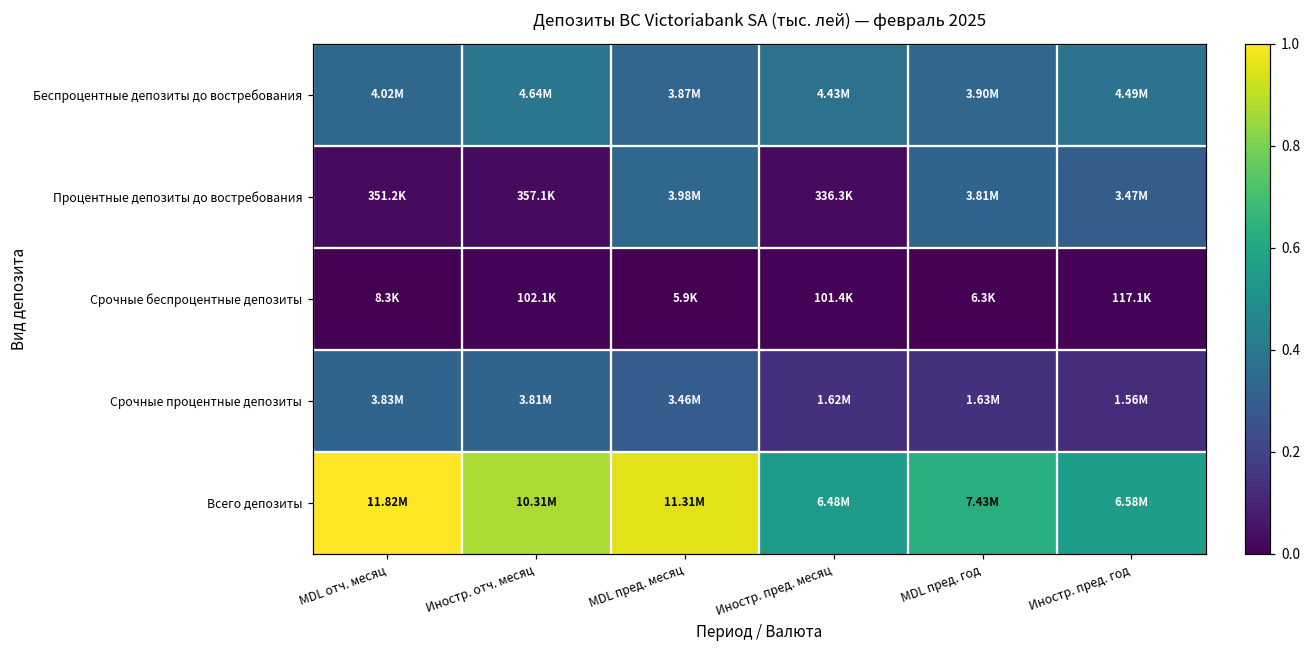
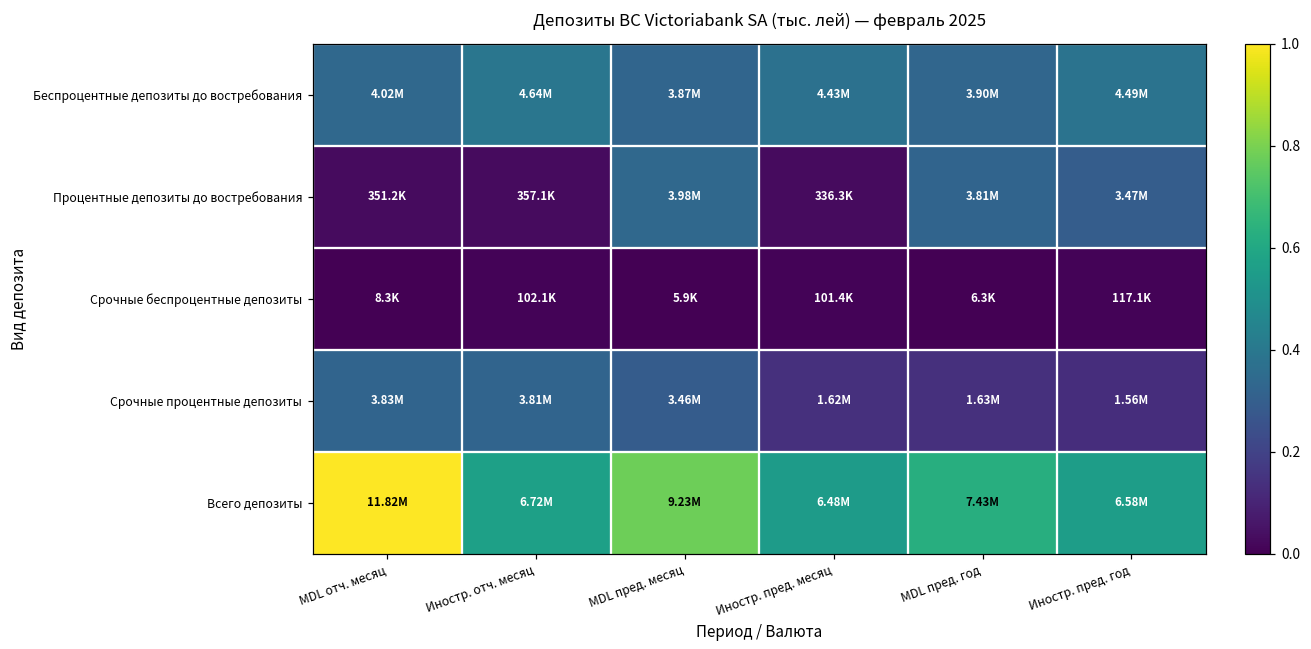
Всего депозиты, Иностр. отч. месяц: 10.31M -> 6.72M
Всего депозиты, MDL пред. месяц: 11.31M -> 9.23M
